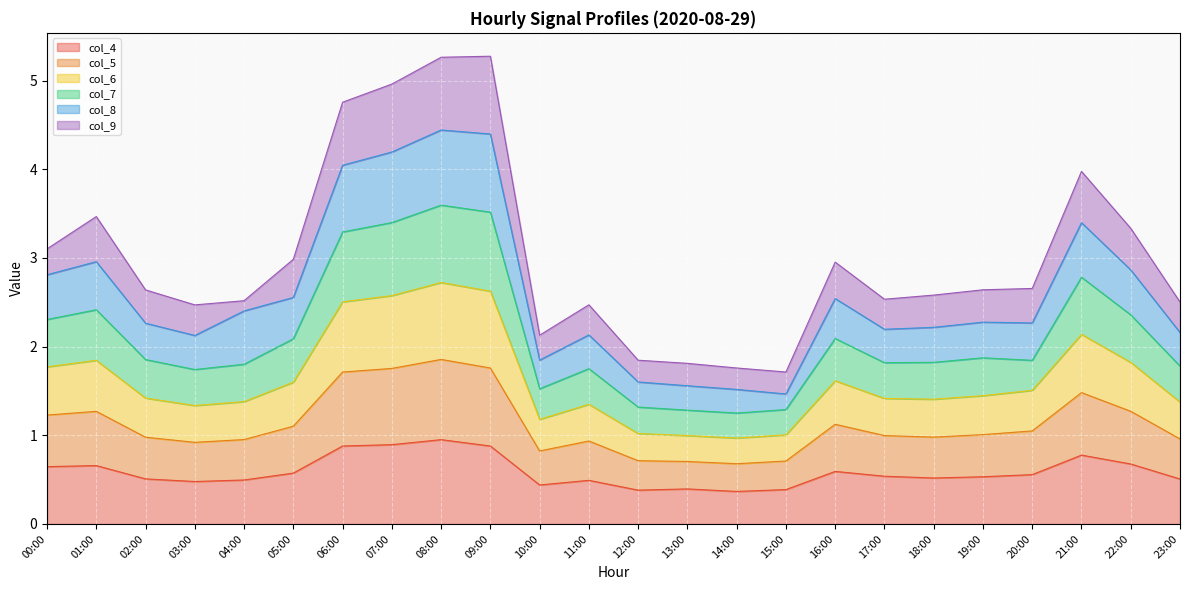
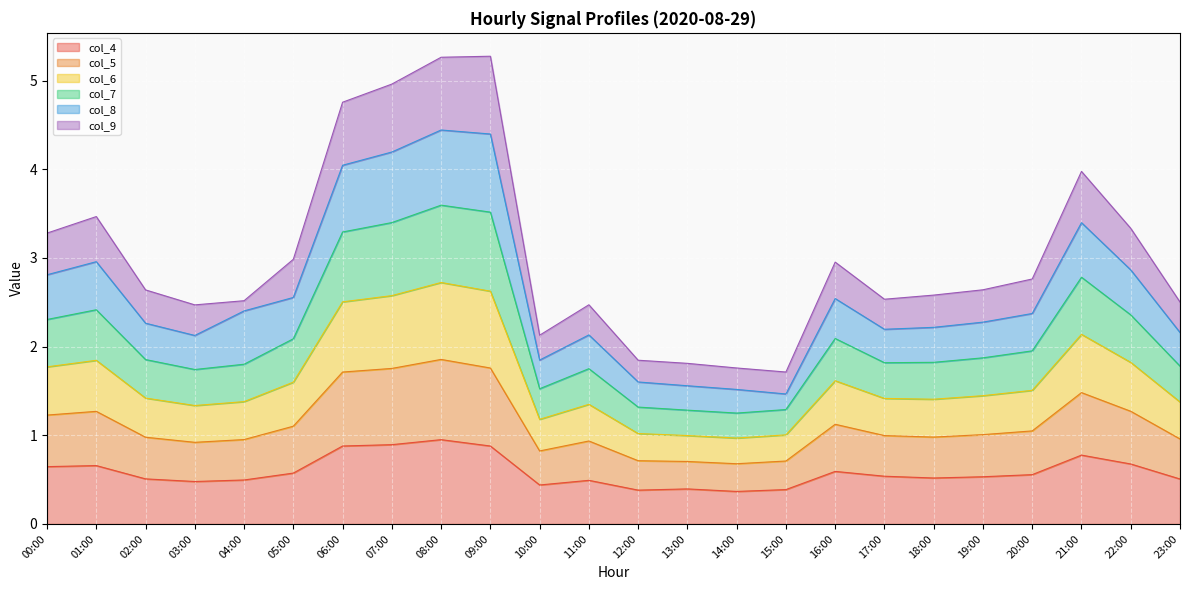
col_9, 00:00: 0.3 -> 0.5
col_7, 20:00: 0.3 -> 0.4
